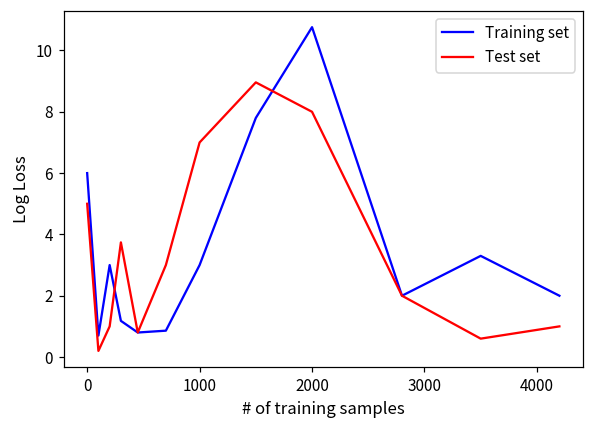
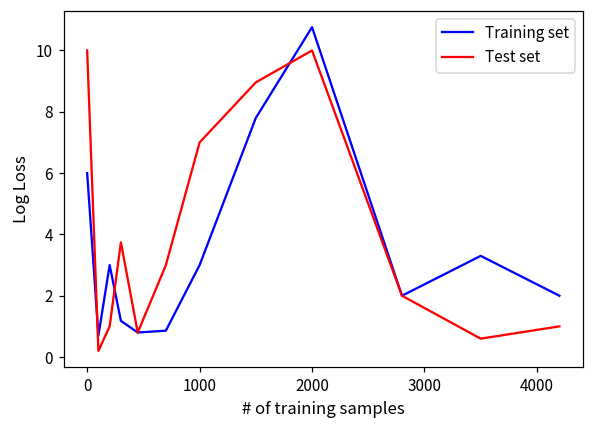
Test set, 0: 5 -> 10
Test set, 2000: 8 -> 10
